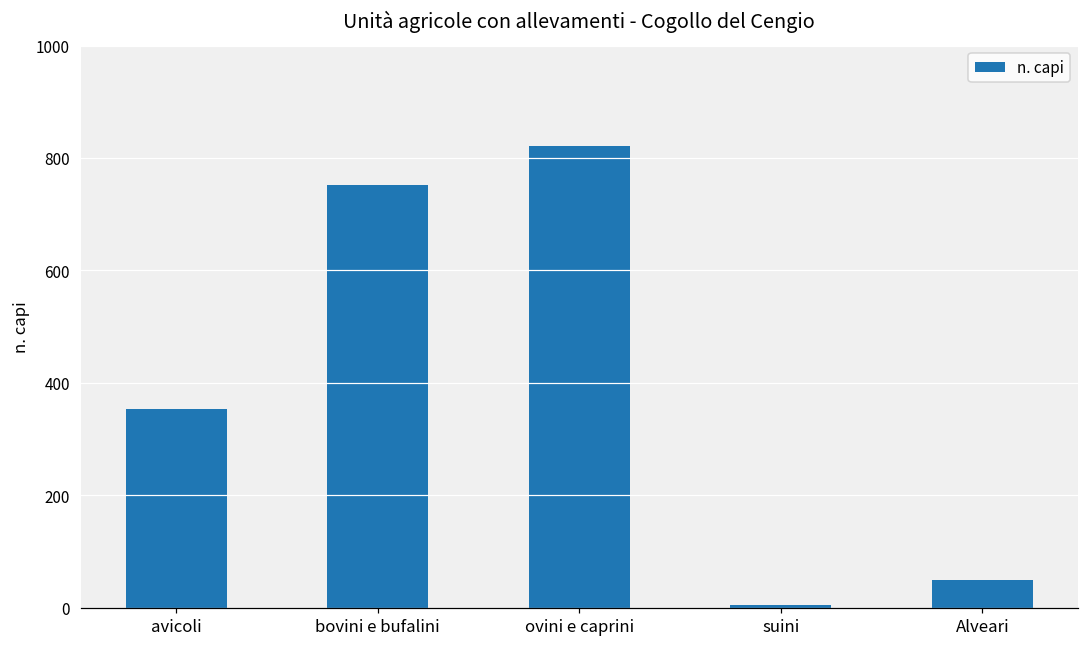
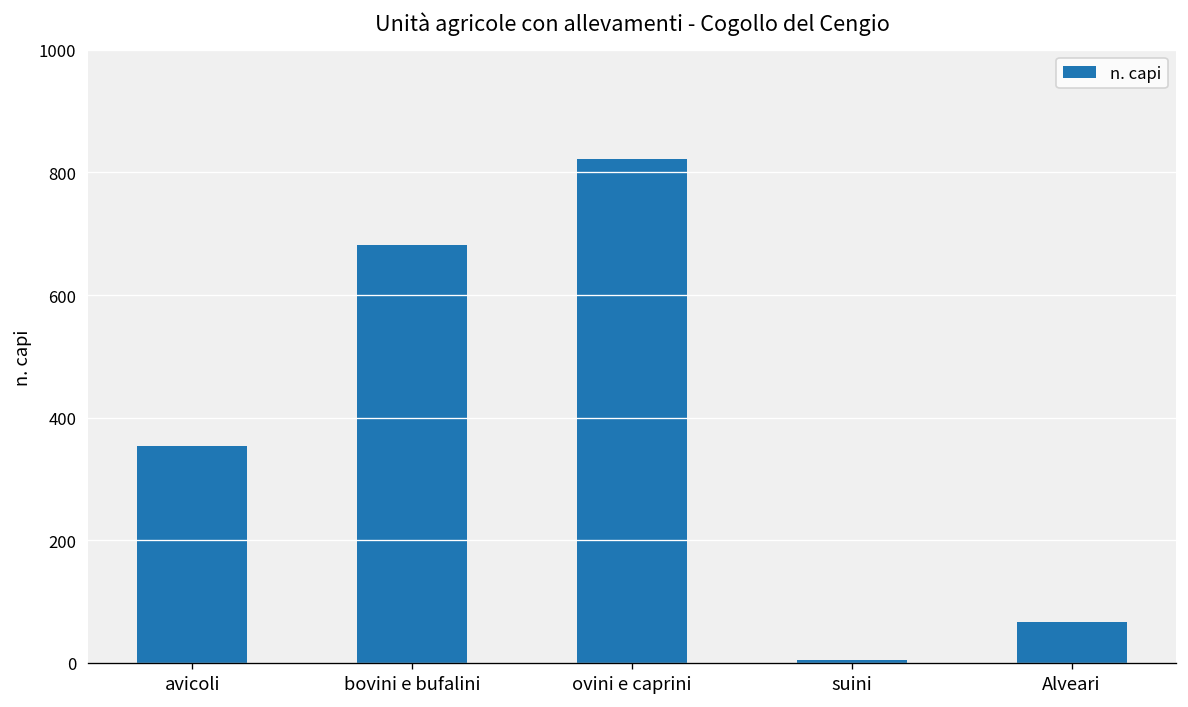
bovini e bufalini: 750 -> 680
Alveari: 50 -> 70
